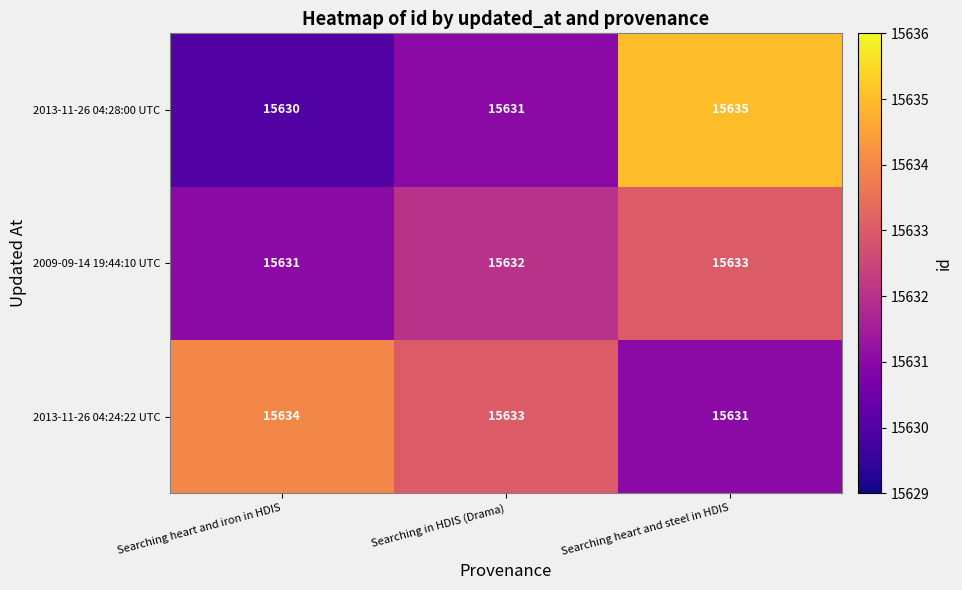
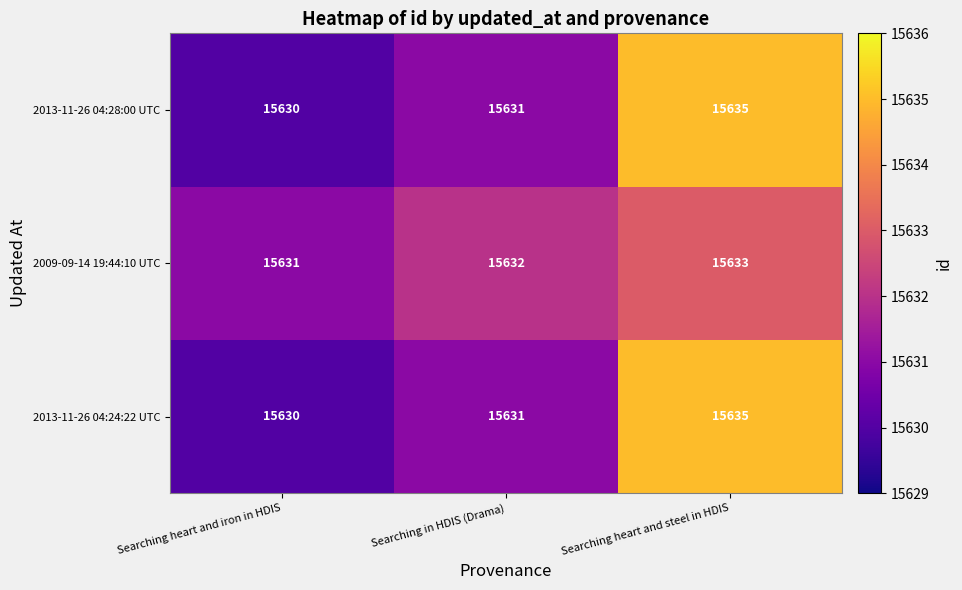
2013-11-26 04:24:22 UTC, Searching heart and iron in HDIS: 15634 -> 15630
2013-11-26 04:24:22 UTC, Searching in HDIS (Drama): 15633 -> 15631
2013-11-26 04:24:22 UTC, Searching heart and steel in HDIS: 15631 -> 15635
